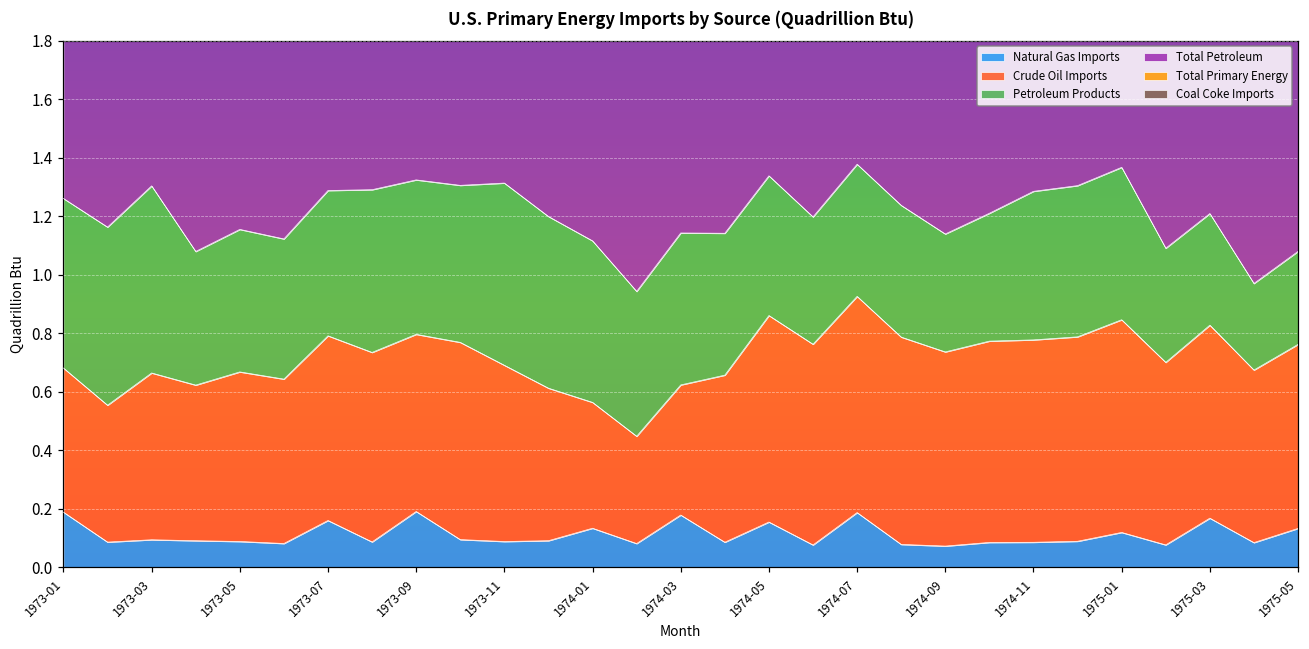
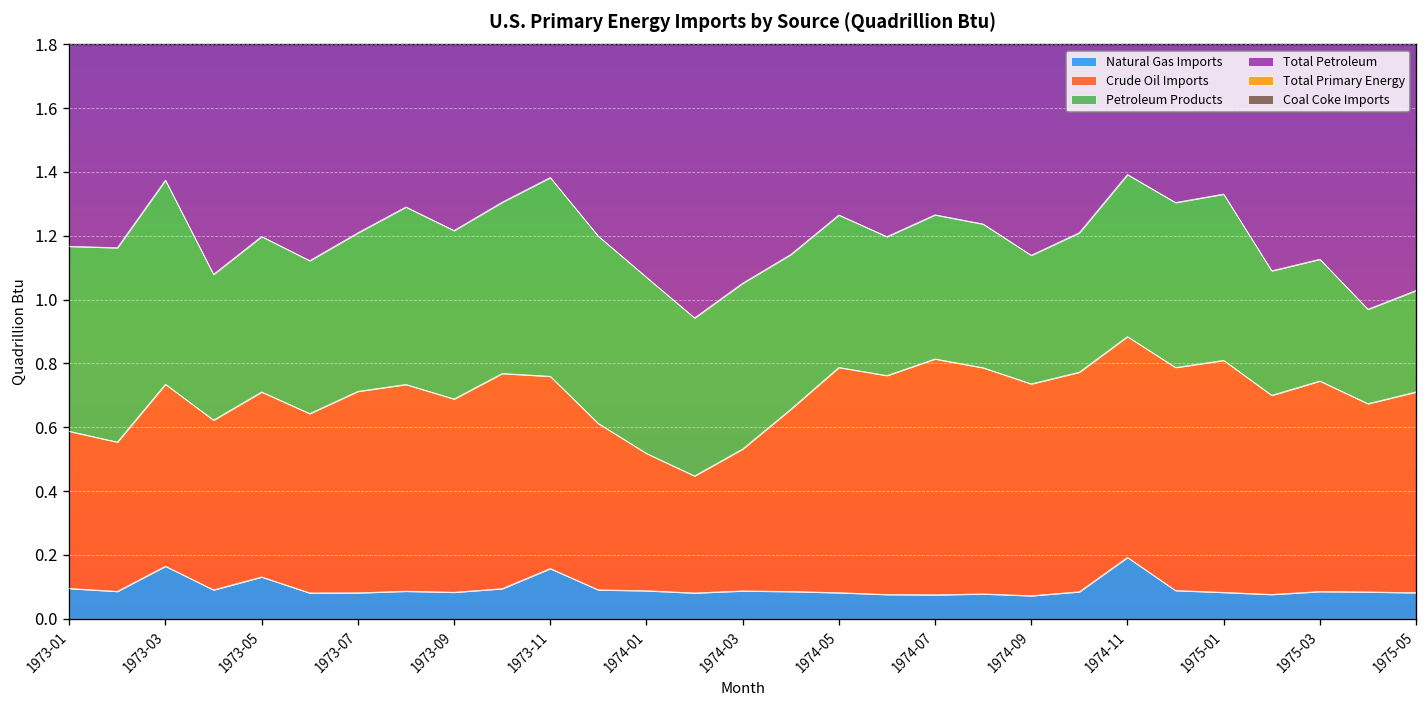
Natural Gas Imports, 1973-01: 0.19 -> 0.10
Natural Gas Imports, 1973-03: 0.09 -> 0.16
Natural Gas Imports, 1973-05: 0.09 -> 0.13
Natural Gas Imports, 1973-07: 0.16 -> 0.08
Natural Gas Imports, 1973-09: 0.19 -> 0.08
Natural Gas Imports, 1973-11: 0.09 -> 0.16
Natural Gas Imports, 1974-01: 0.13 -> 0.09
Natural Gas Imports, 1974-03: 0.18 -> 0.09
Natural Gas Imports, 1974-05: 0.15 -> 0.08
Natural Gas Imports, 1974-07: 0.19 -> 0.08
Natural Gas Imports, 1974-11: 0.09 -> 0.19
Natural Gas Imports, 1975-01: 0.12 -> 0.08
Natural Gas Imports, 1975-03: 0.17 -> 0.09
Natural Gas Imports, 1975-05: 0.13 -> 0.08
